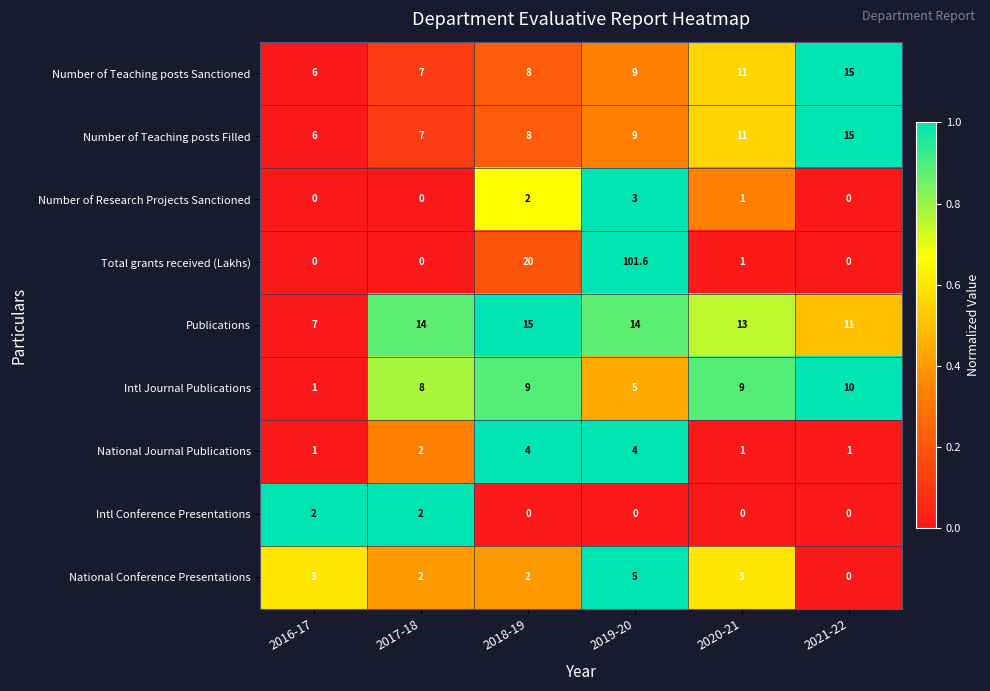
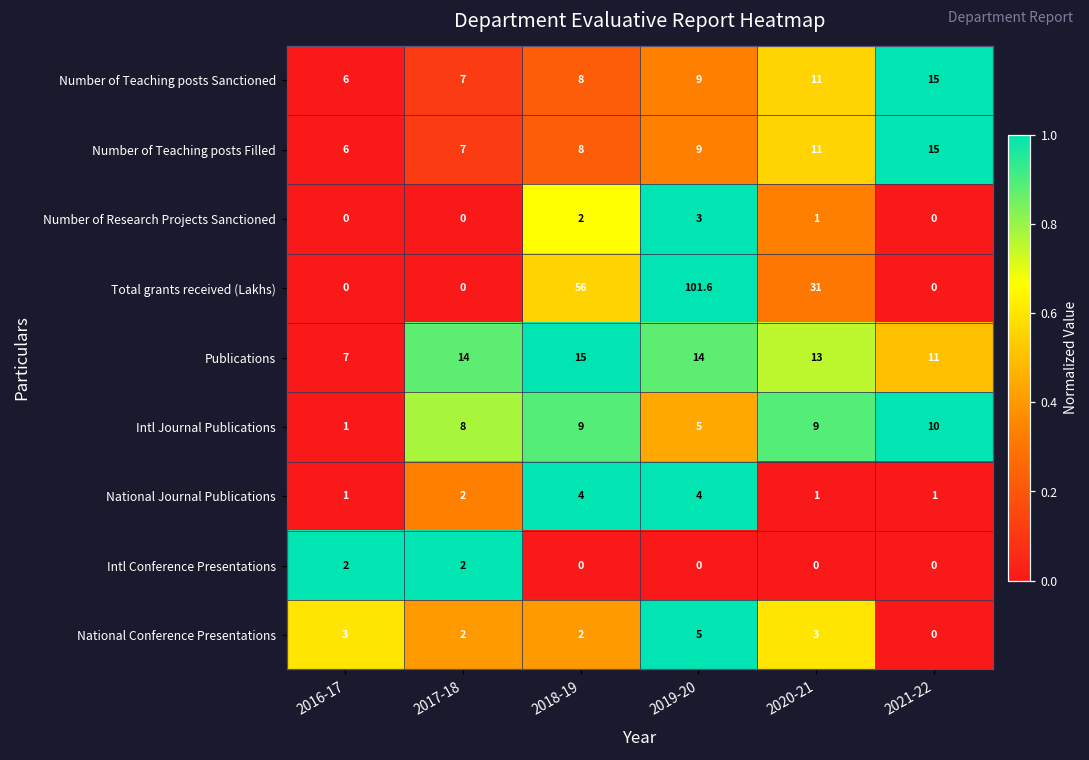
Total grants received (Lakhs), 2018-19: 20 -> 56
Total grants received (Lakhs), 2020-21: 1 -> 31
